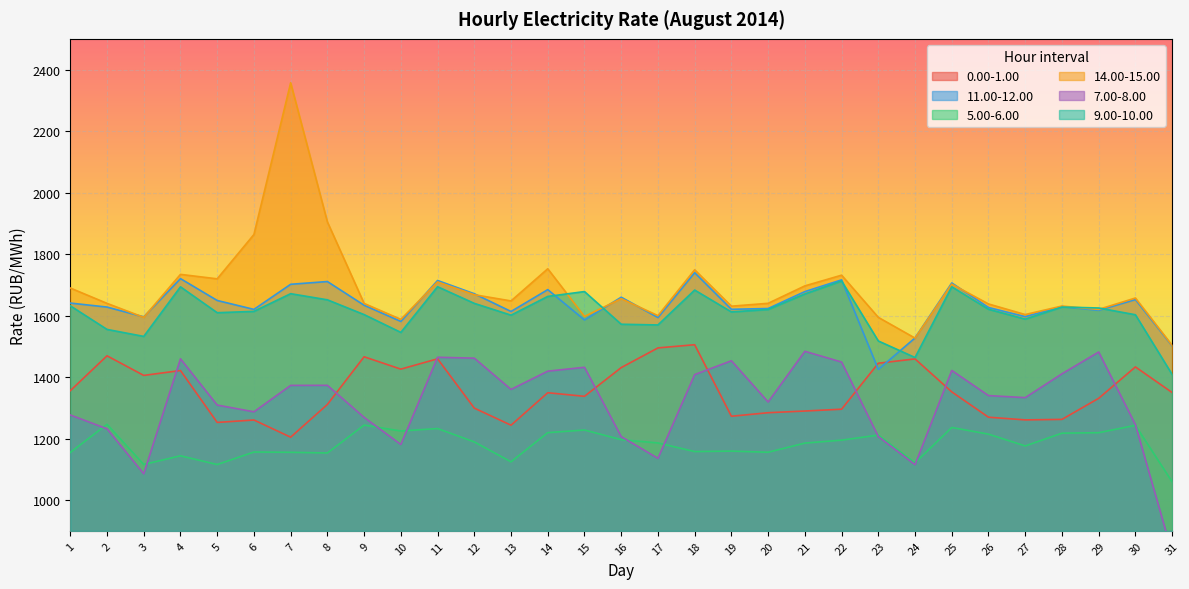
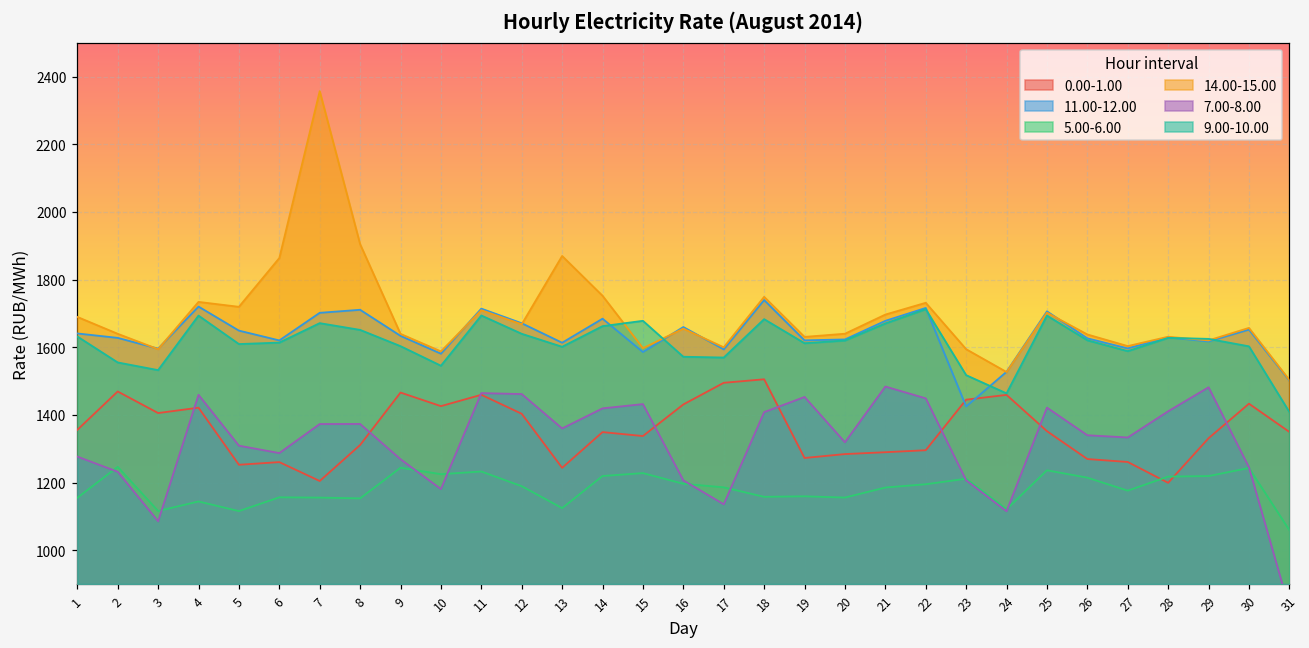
0.00-1.00, 12: 1300 -> 1400
14.00-15.00, 13: 1650 -> 1870
0.00-1.00, 28: 1260 -> 1200
